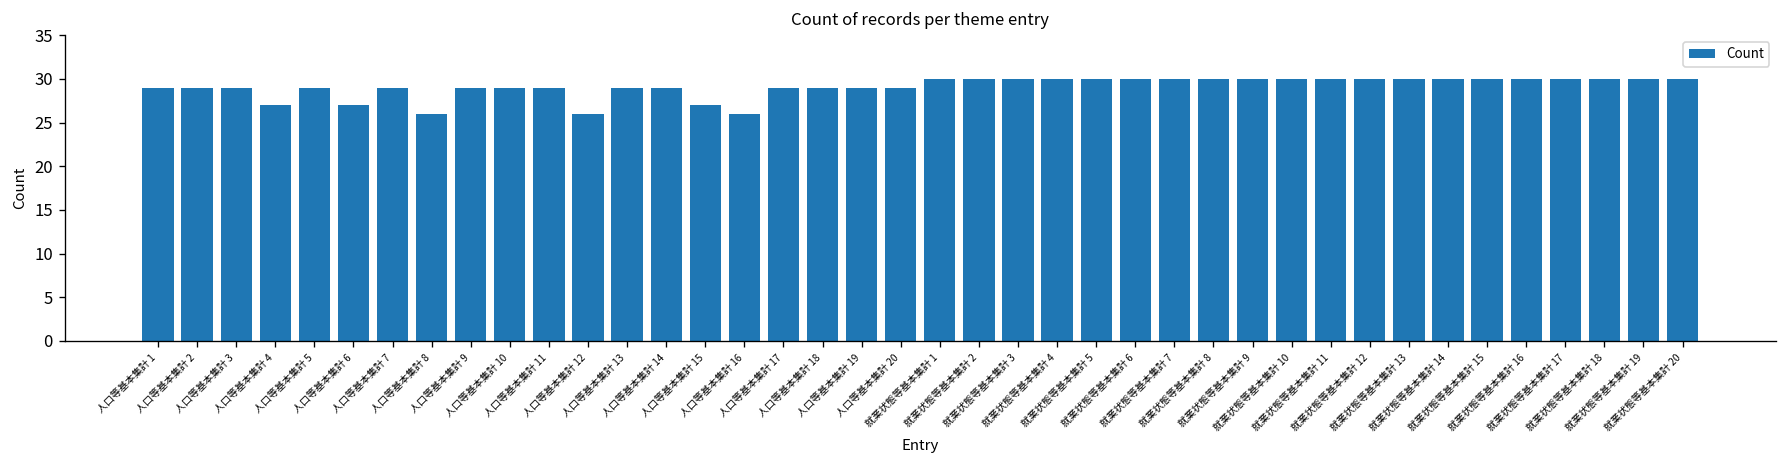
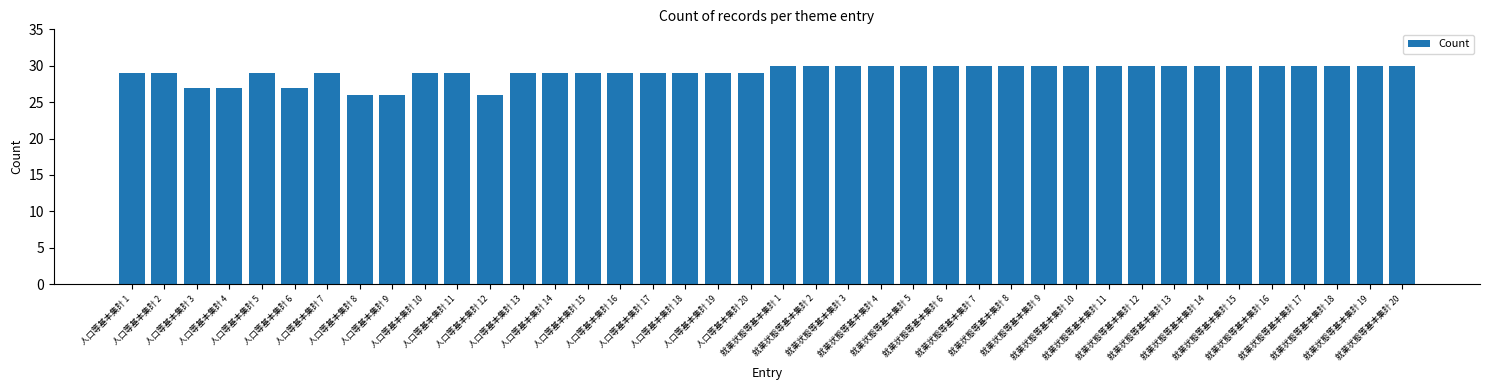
人口等基本集計 3: 29 -> 27
人口等基本集計 9: 29 -> 26
人口等基本集計 15: 27 -> 29
人口等基本集計 16: 26 -> 29
